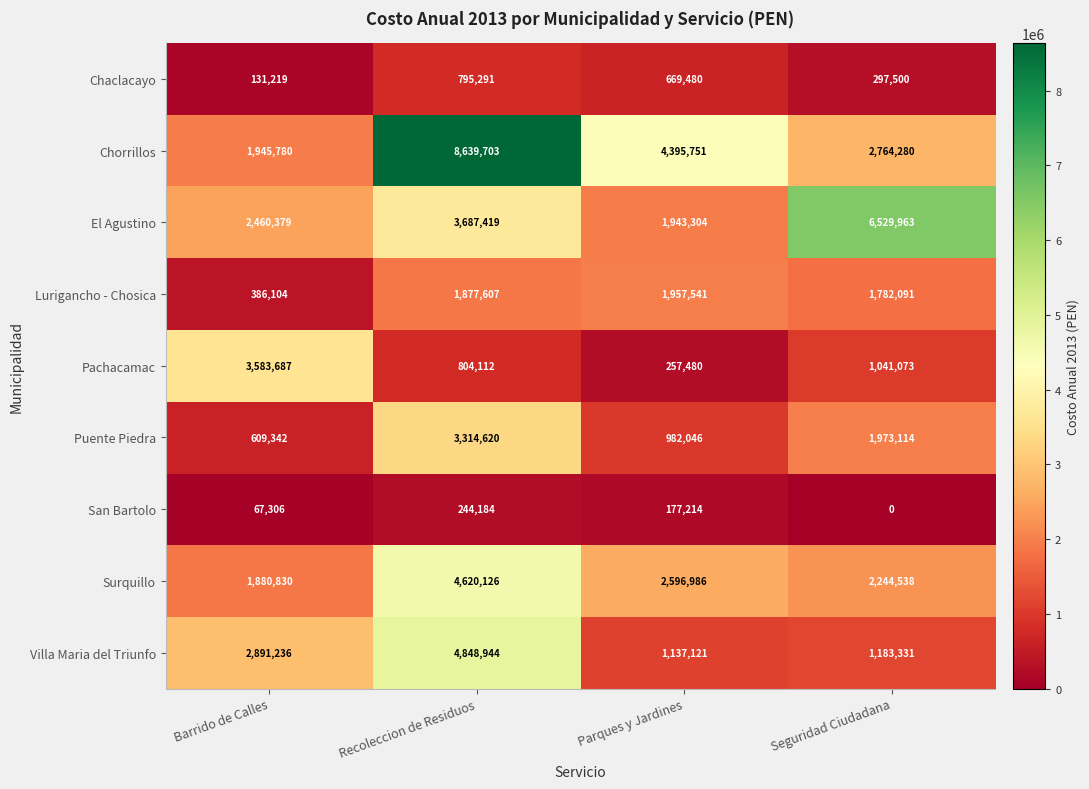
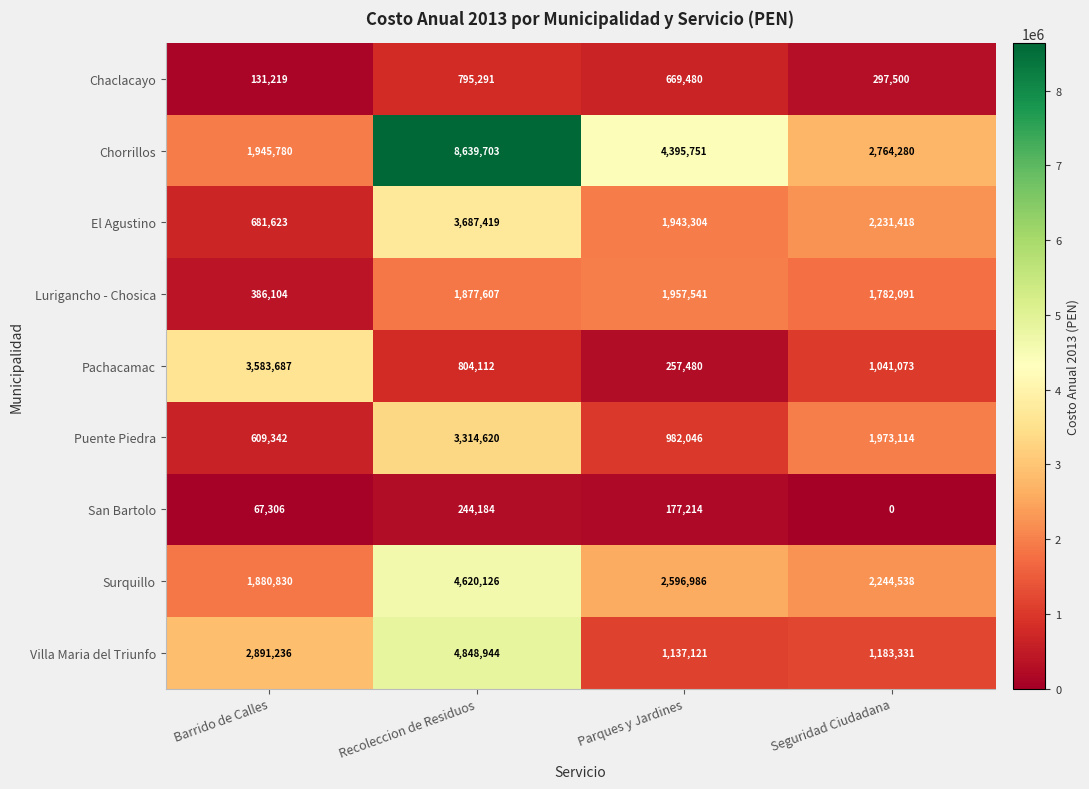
El Agustino, Barrido de Calles: 2,460,379 -> 681,623
El Agustino, Seguridad Ciudadana: 6,529,963 -> 2,231,418
